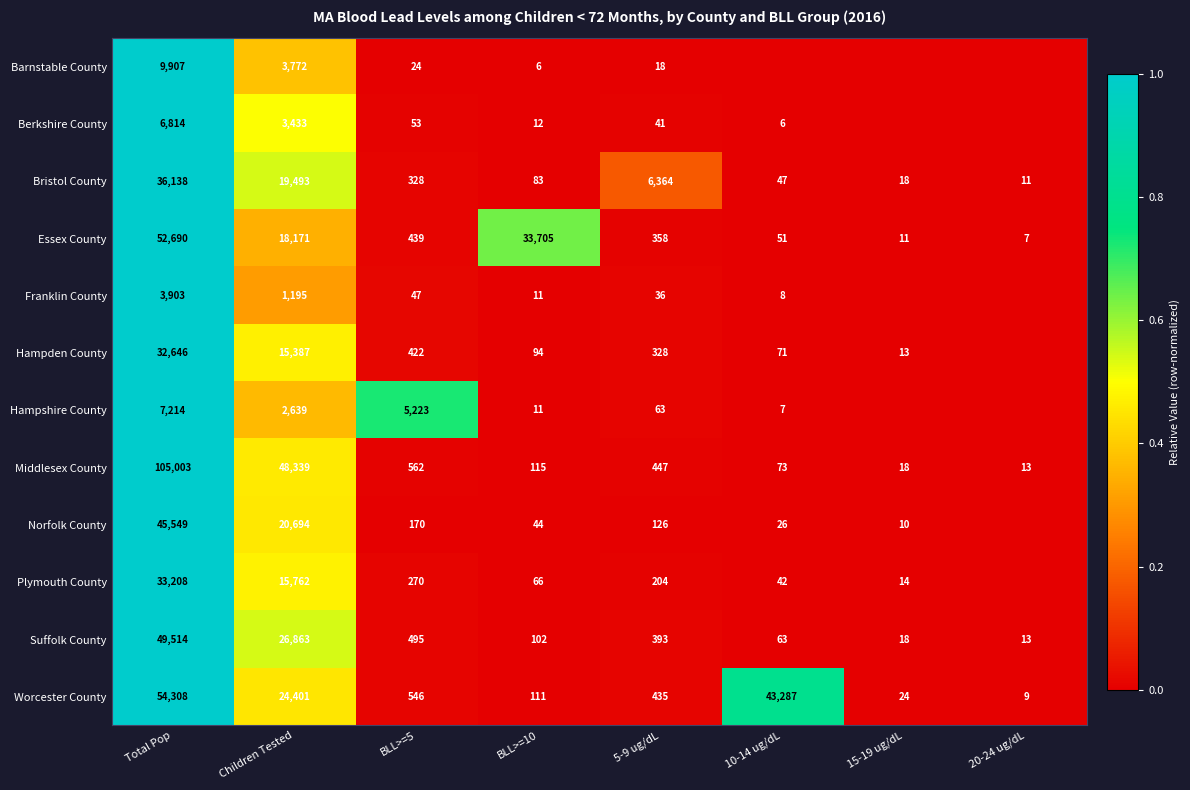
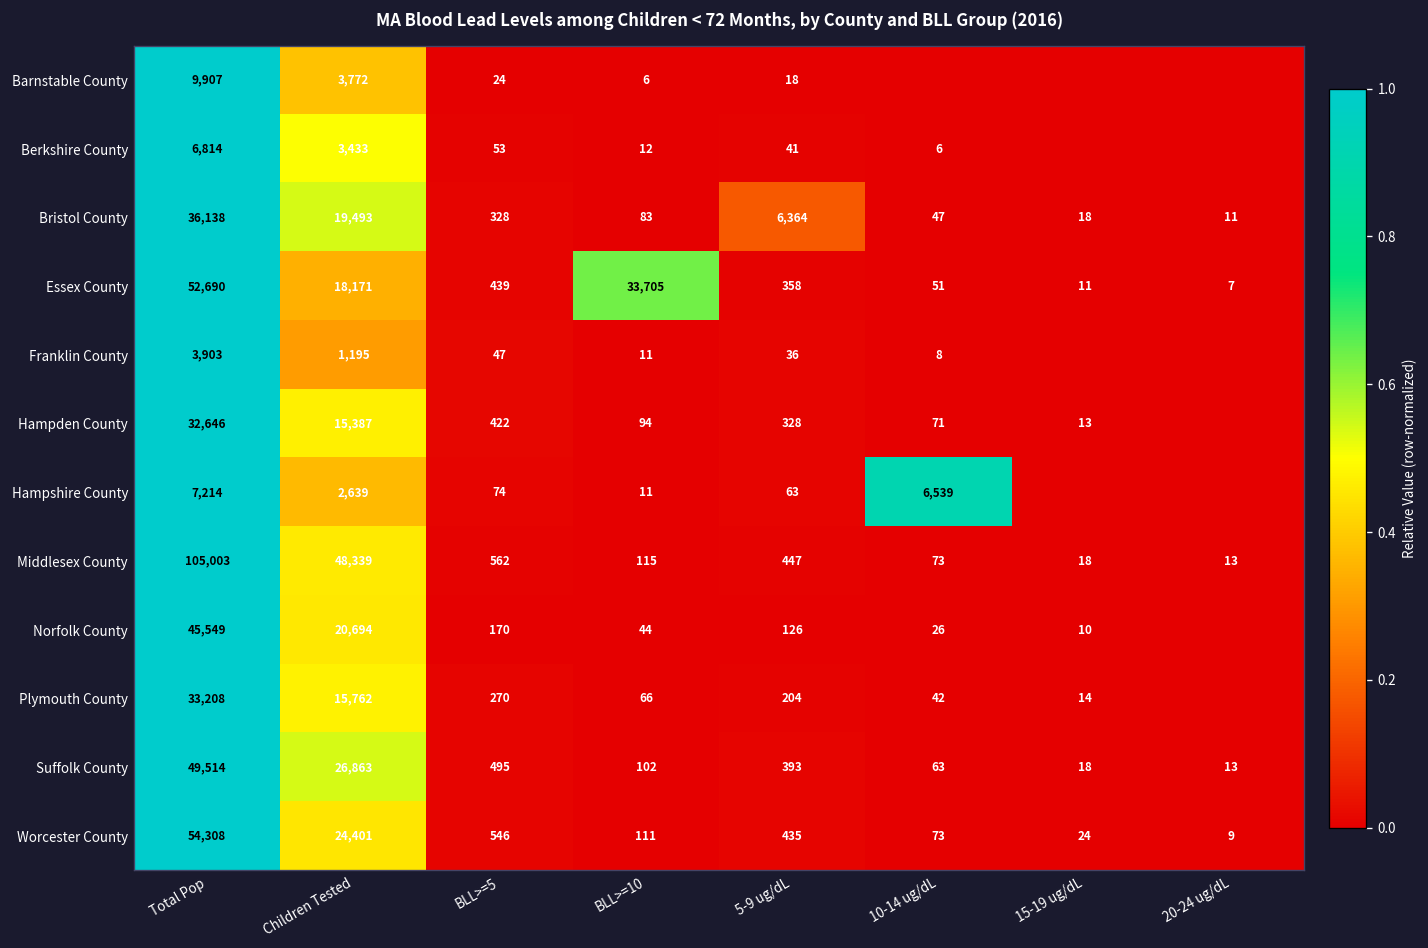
Hampshire County, BLL>=5: 5,223 -> 74
Hampshire County, 10-14 ug/dL: 7 -> 6,539
Worcester County, 10-14 ug/dL: 43,287 -> 73
